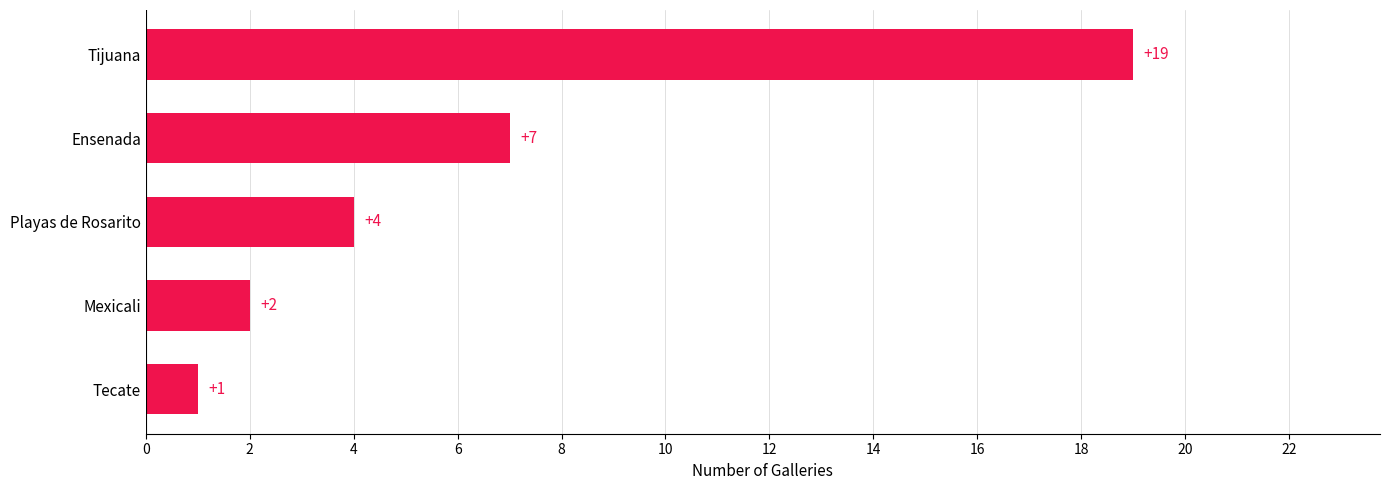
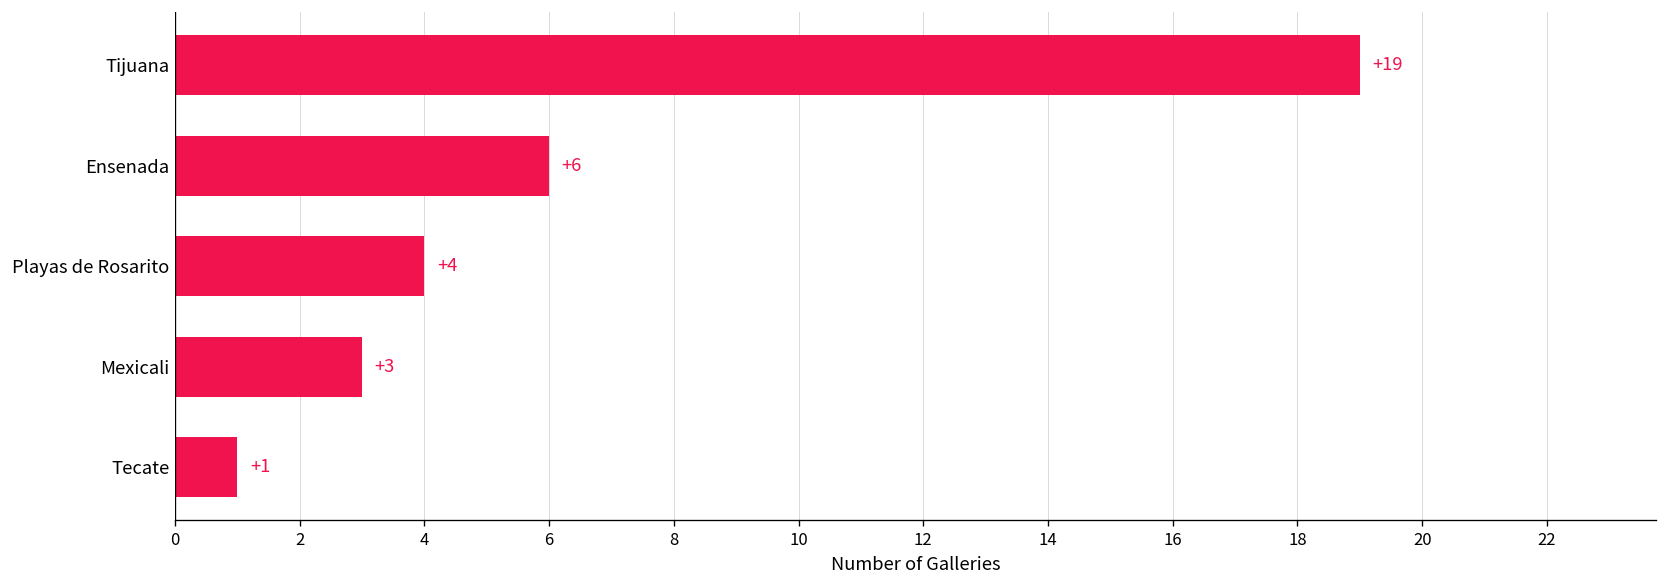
Ensenada: +7 -> +6
Mexicali: +2 -> +3
